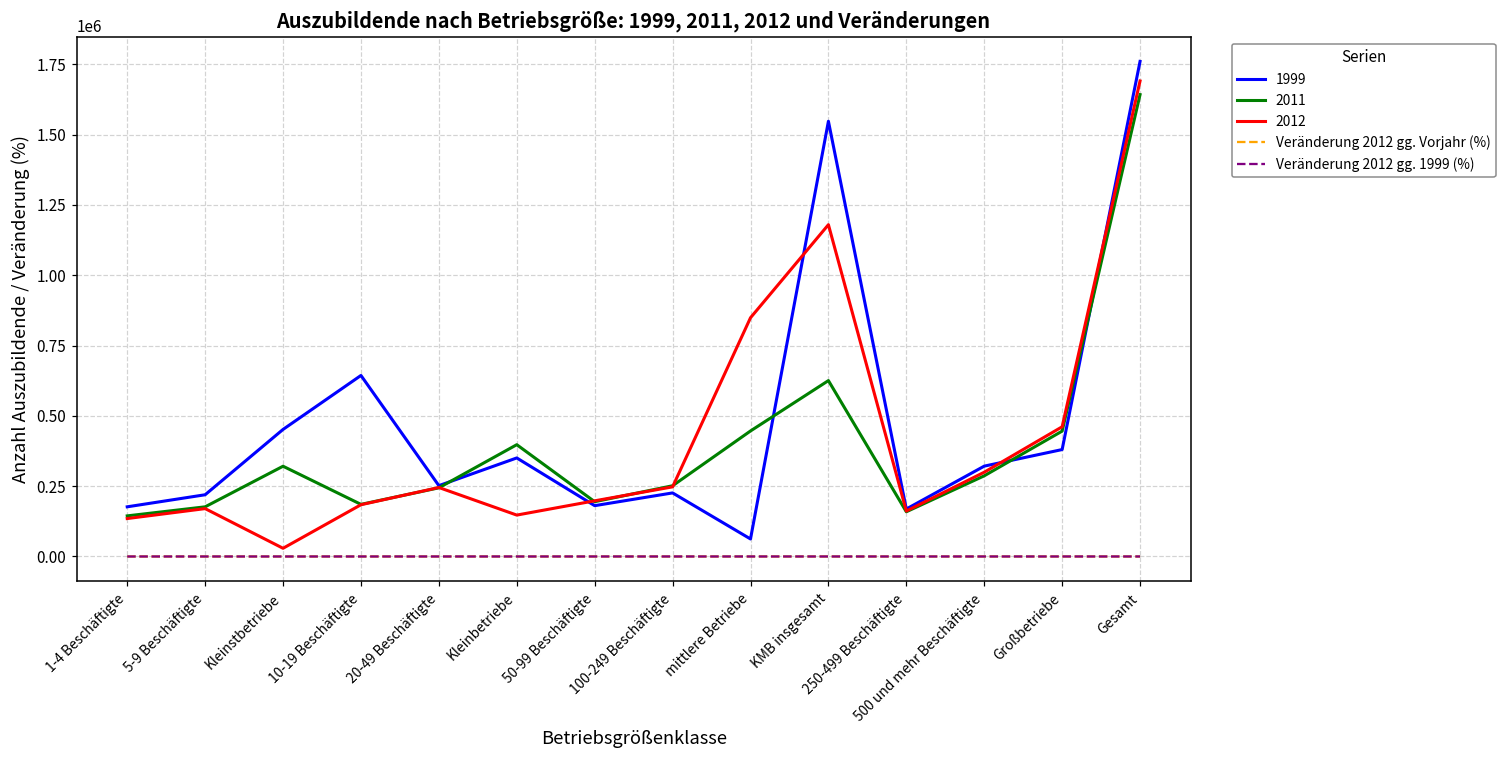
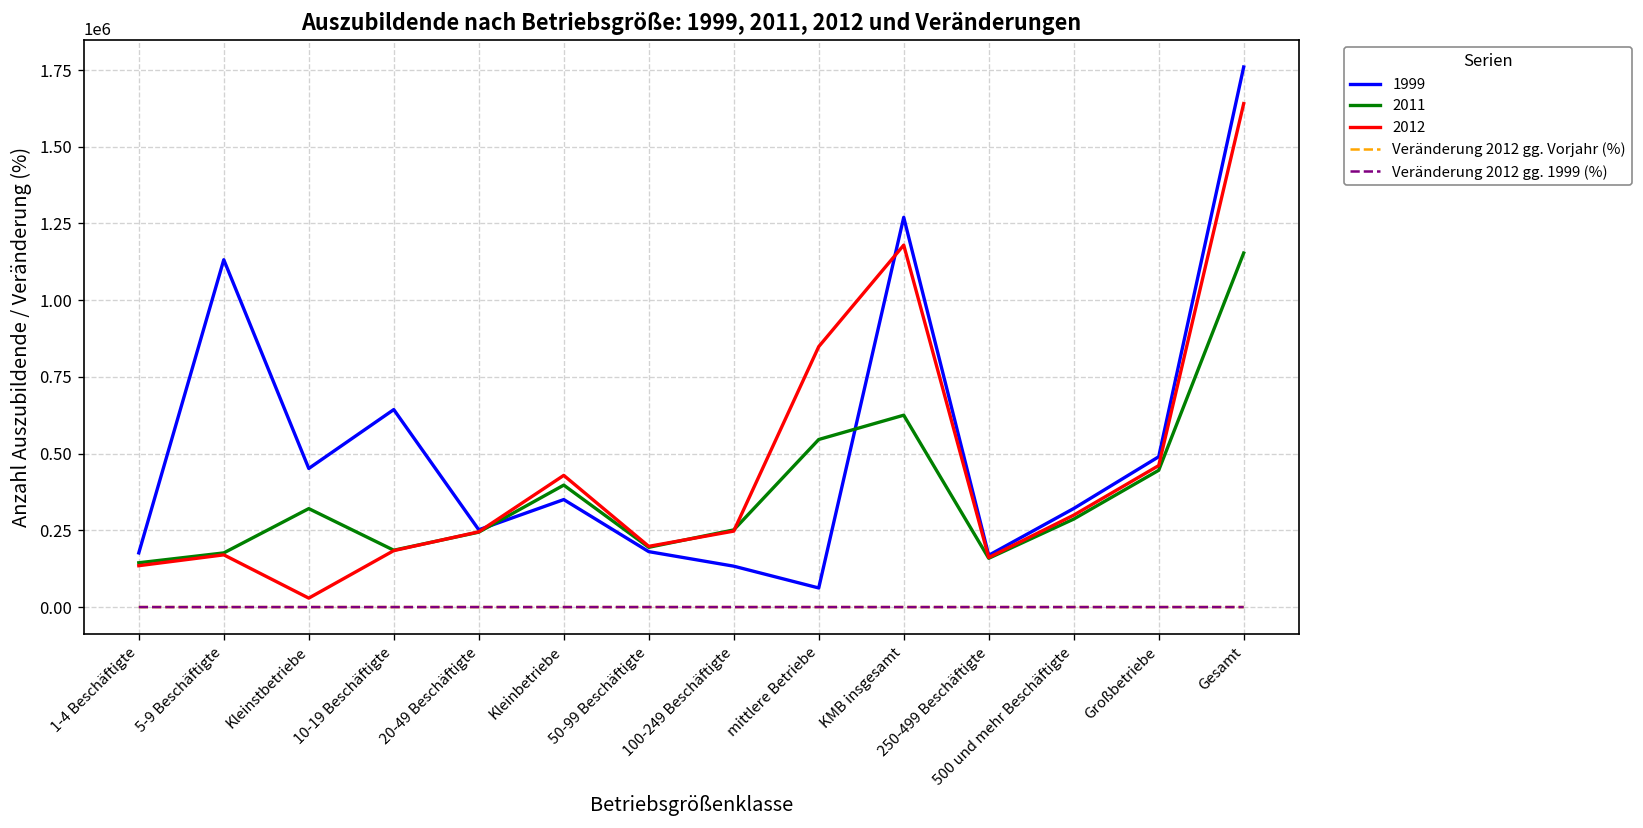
1999, 5-9 Beschäftigte: 220000 -> 1130000
2012, Kleinbetriebe: 150000 -> 430000
1999, 100-249 Beschäftigte: 230000 -> 130000
2011, mittlere Betriebe: 450000 -> 550000
1999, KMB insgesamt: 1550000 -> 1270000
1999, Großbetriebe: 380000 -> 490000
2011, Gesamt: 1640000 -> 1150000
2012, Gesamt: 1690000 -> 1640000
